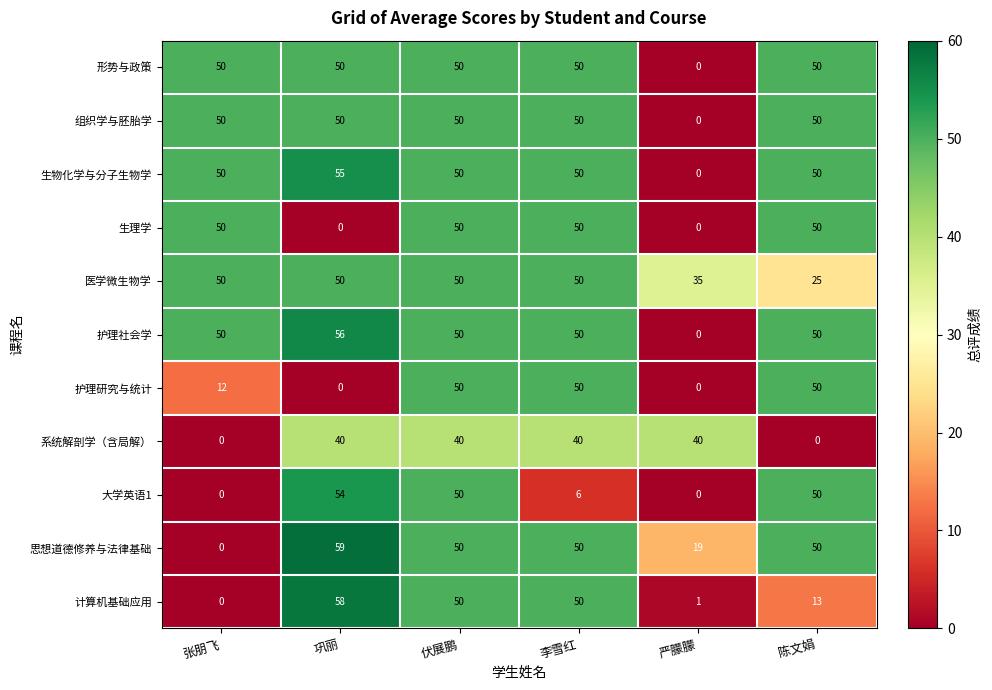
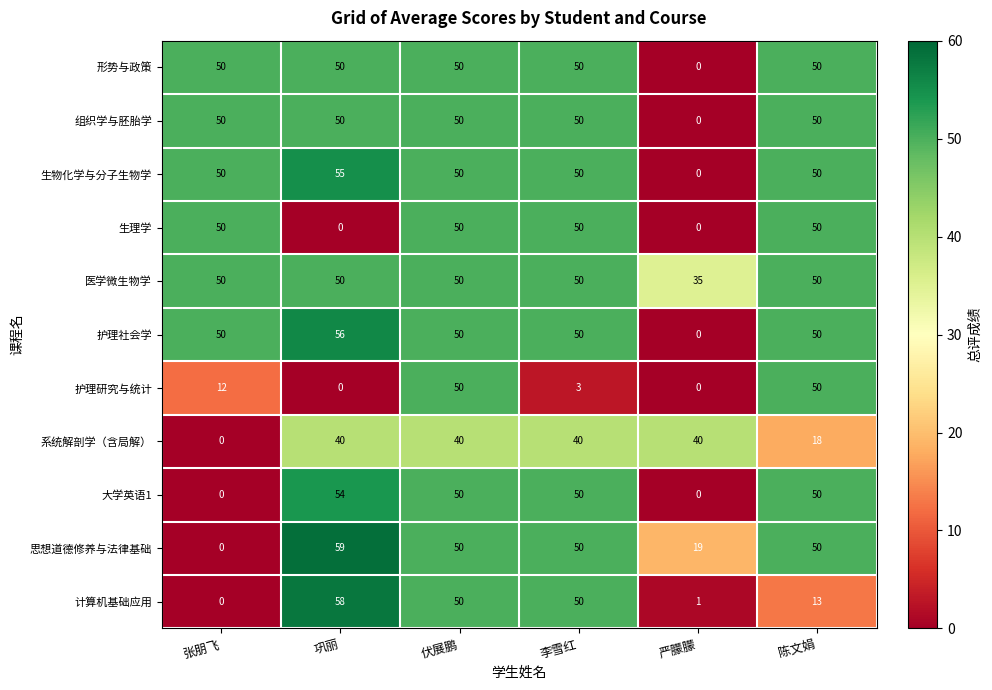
医学微生物学, 陈文娟: 25 -> 50
护理研究与统计, 李雪红: 50 -> 3
系统解剖学（含局解）, 陈文娟: 0 -> 18
大学英语1, 李雪红: 6 -> 50
